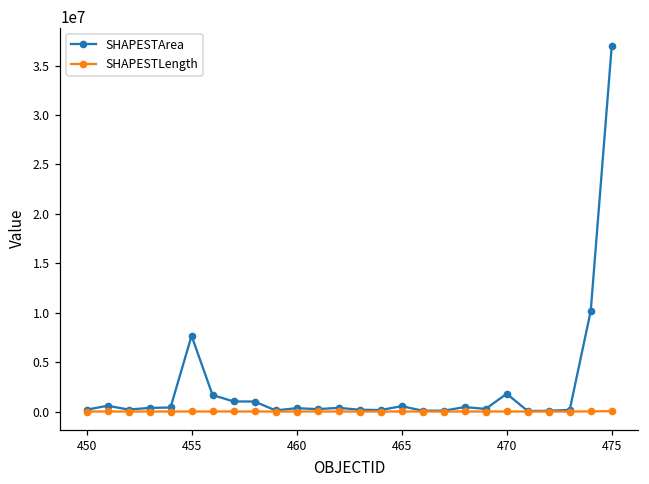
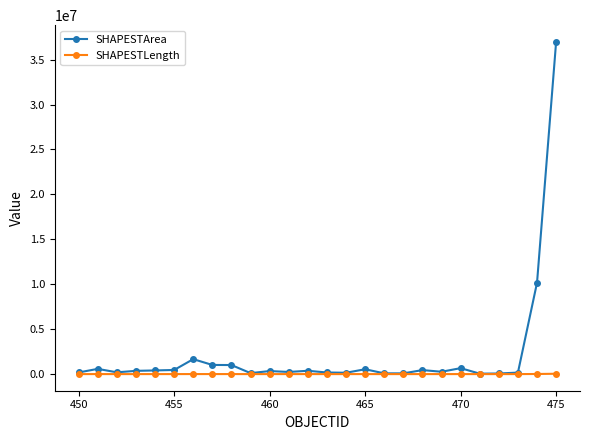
SHAPESTArea, 455: 8000000 -> 0
SHAPESTArea, 470: 2000000 -> 1000000
